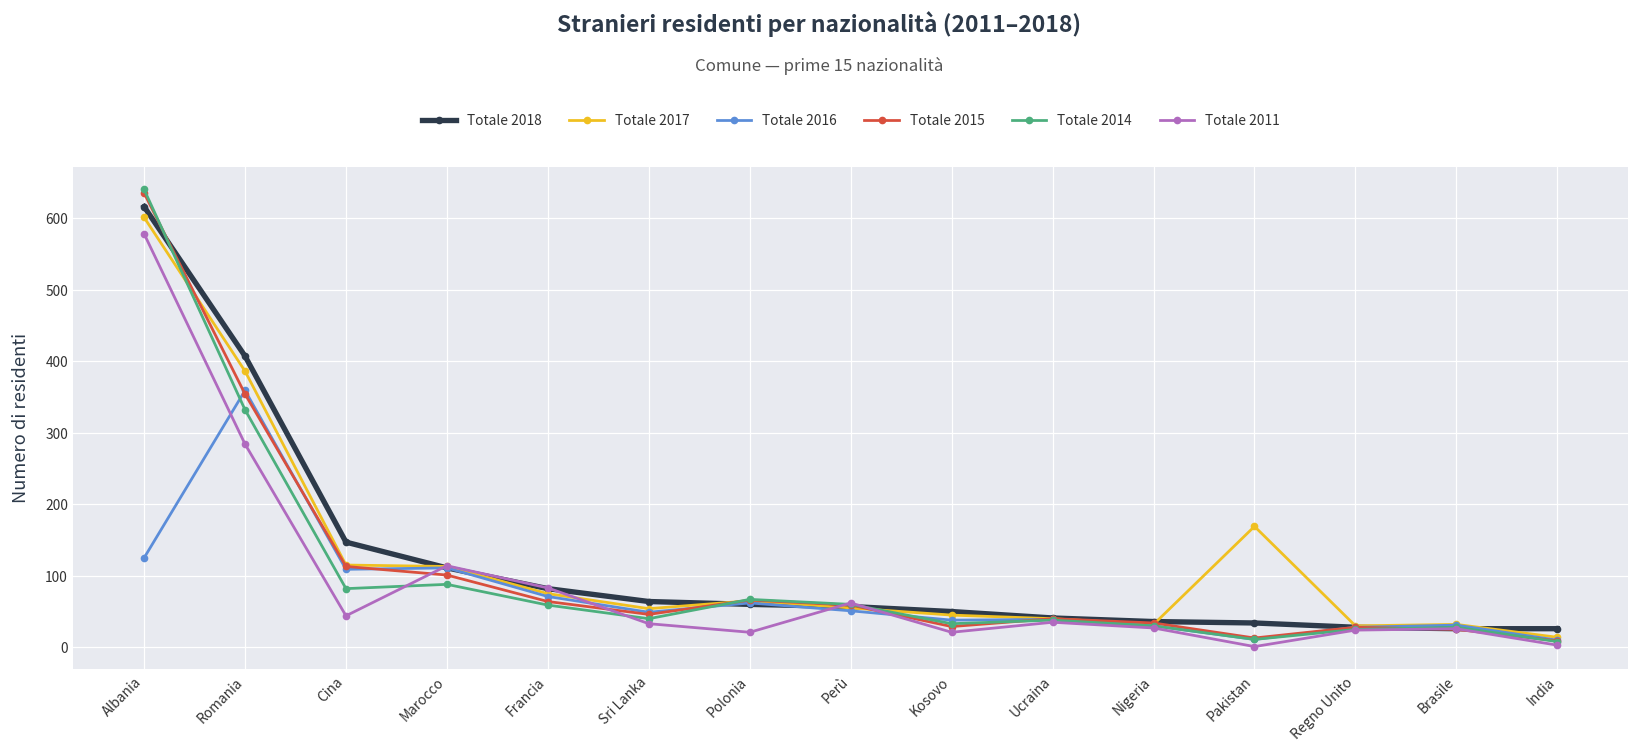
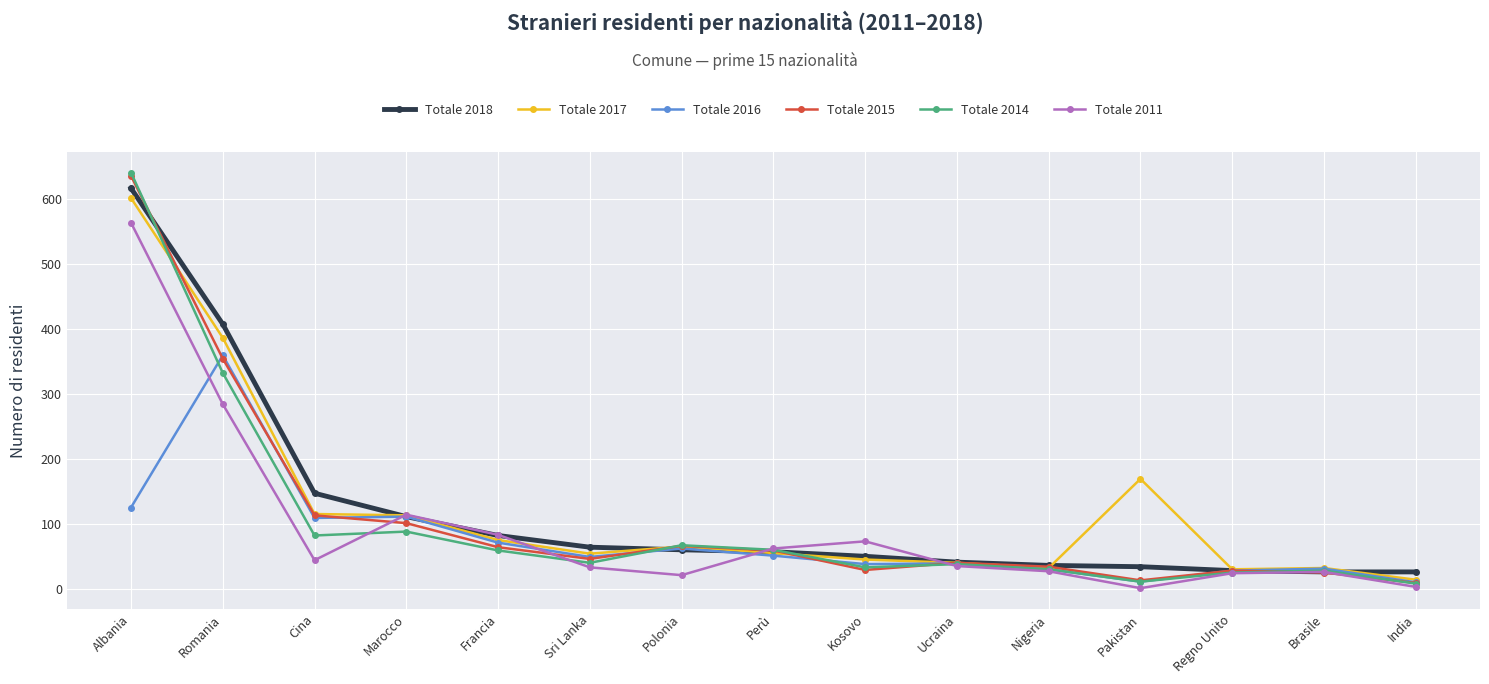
Totale 2011, Albania: 580 -> 560
Totale 2011, Kosovo: 20 -> 70
